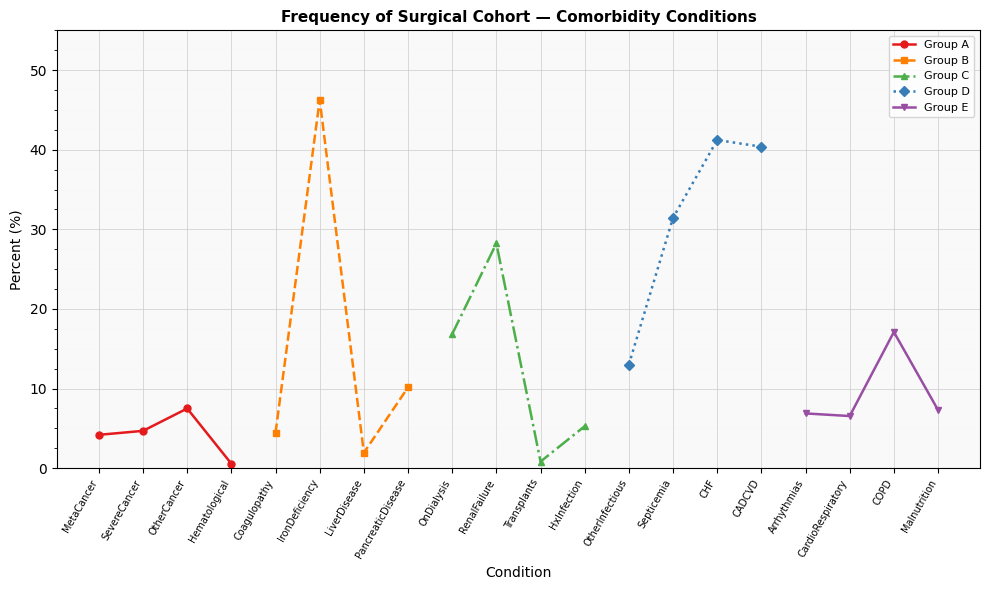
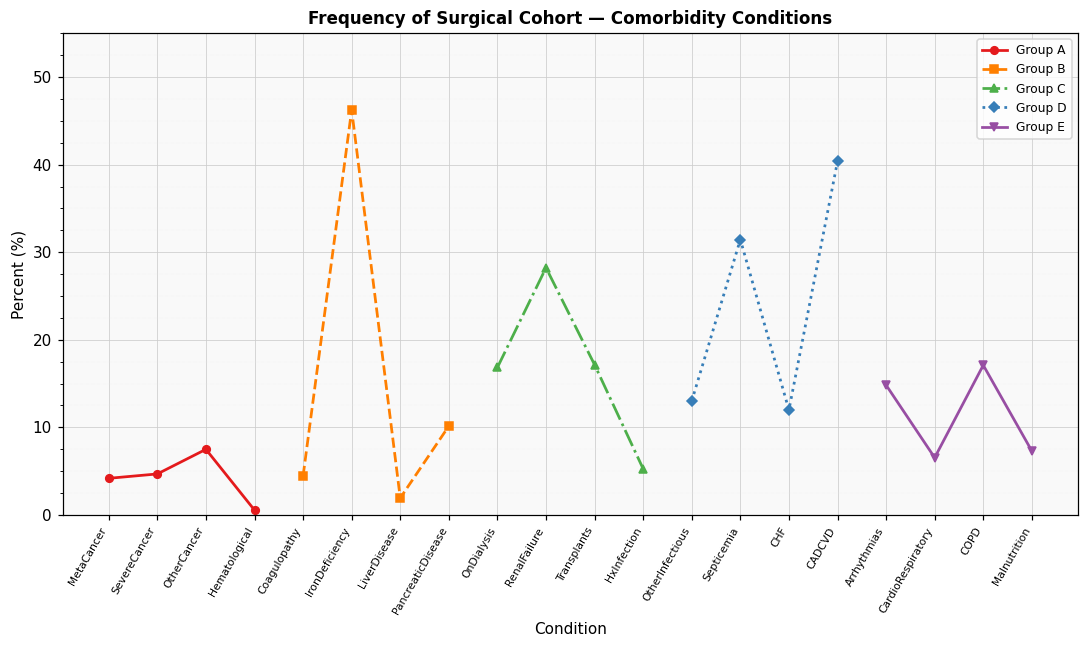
Group C, Transplants: 1 -> 17
Group D, CHF: 41 -> 12
Group E, Arrhythmias: 7 -> 15
